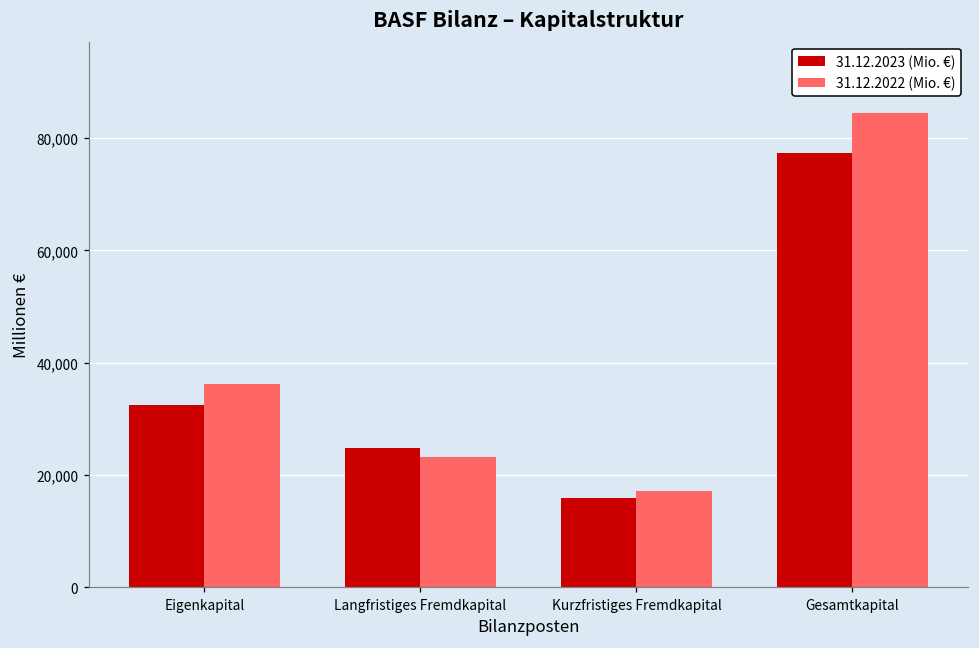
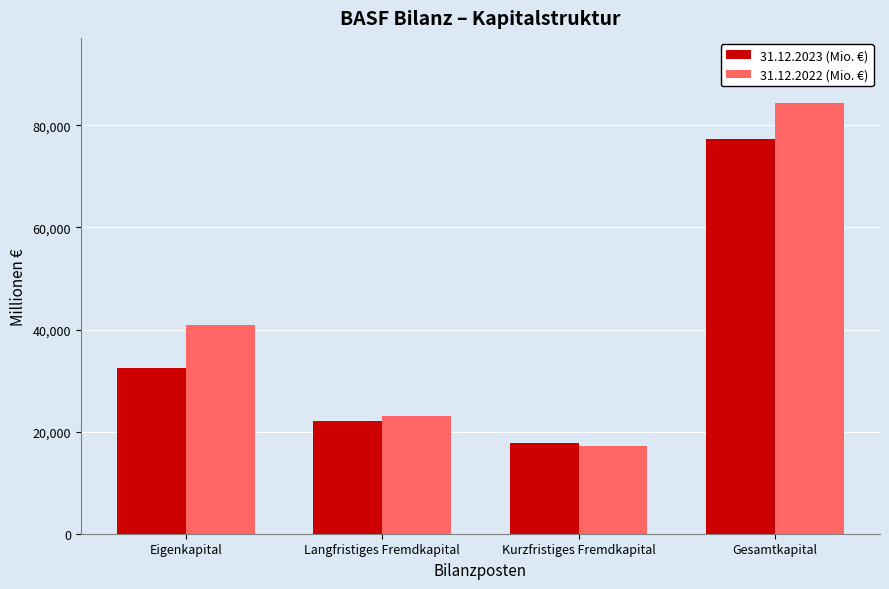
31.12.2022 (Mio. €), Eigenkapital: 36,000 -> 41,000
31.12.2023 (Mio. €), Langfristiges Fremdkapital: 25,000 -> 22,000
31.12.2023 (Mio. €), Kurzfristiges Fremdkapital: 16,000 -> 18,000
